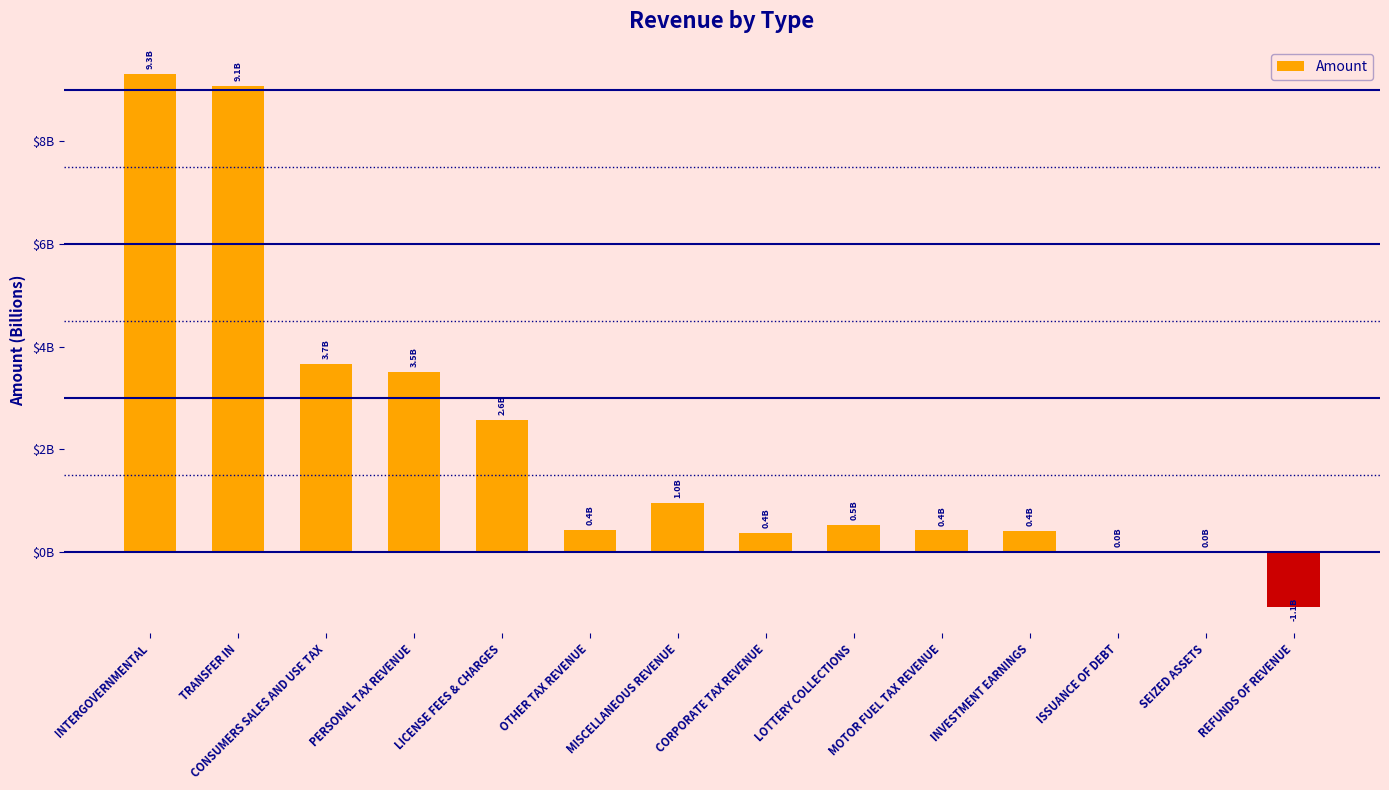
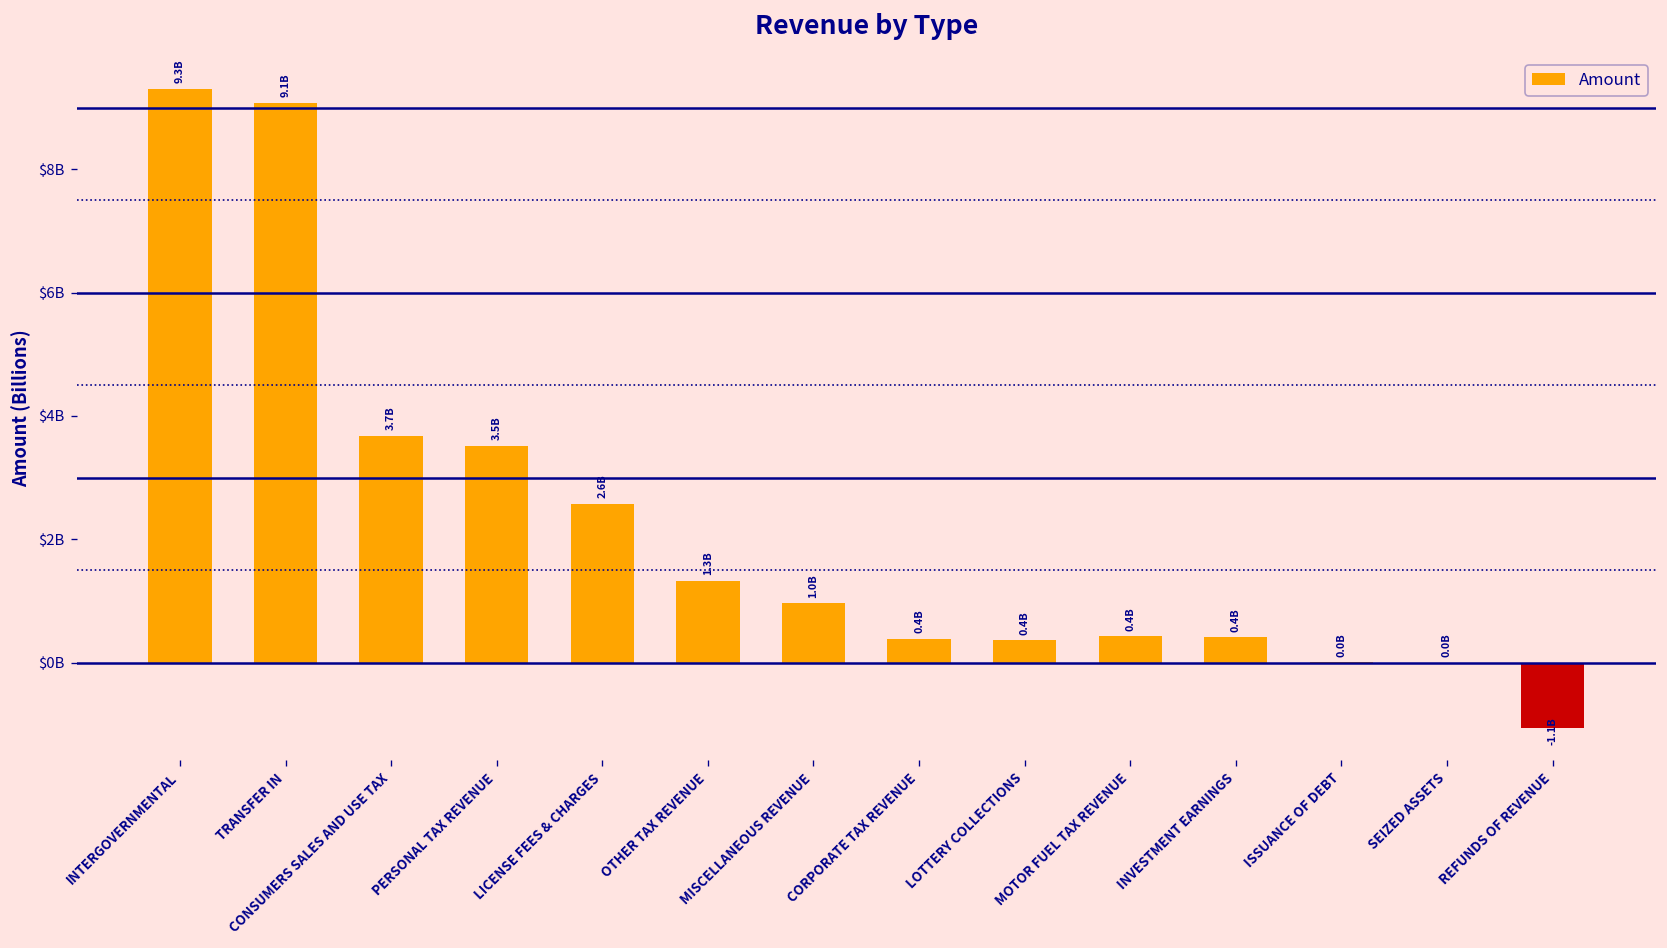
OTHER TAX REVENUE: 0.4B -> 1.3B
LOTTERY COLLECTIONS: 0.5B -> 0.4B
